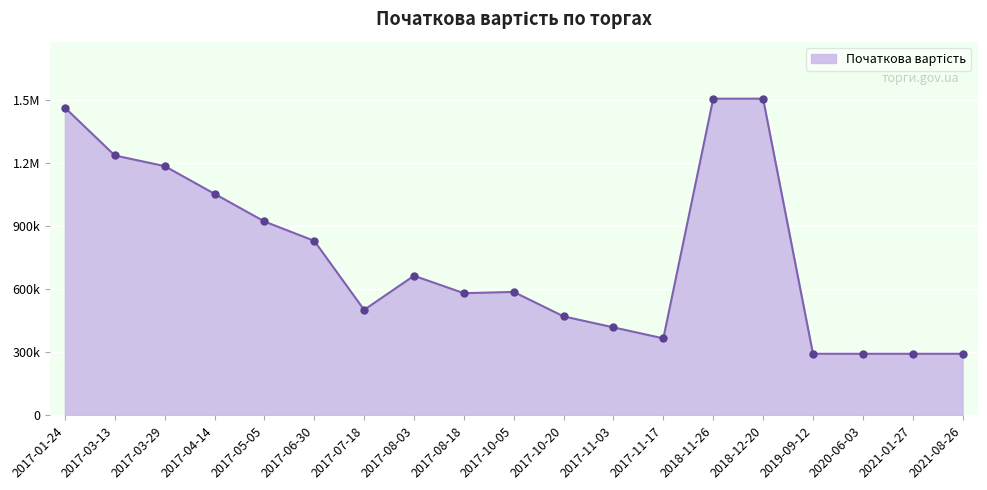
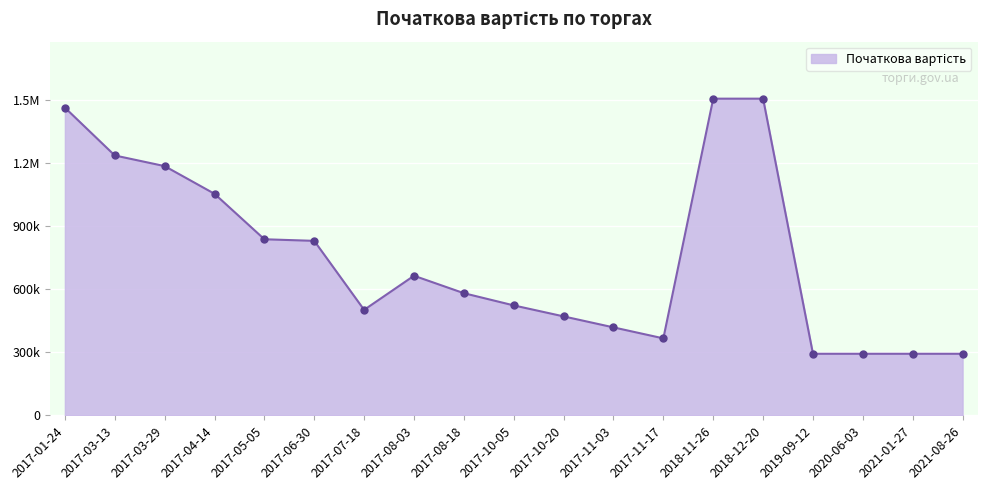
2017-05-05: 920000 -> 840000
2017-10-05: 590000 -> 520000
